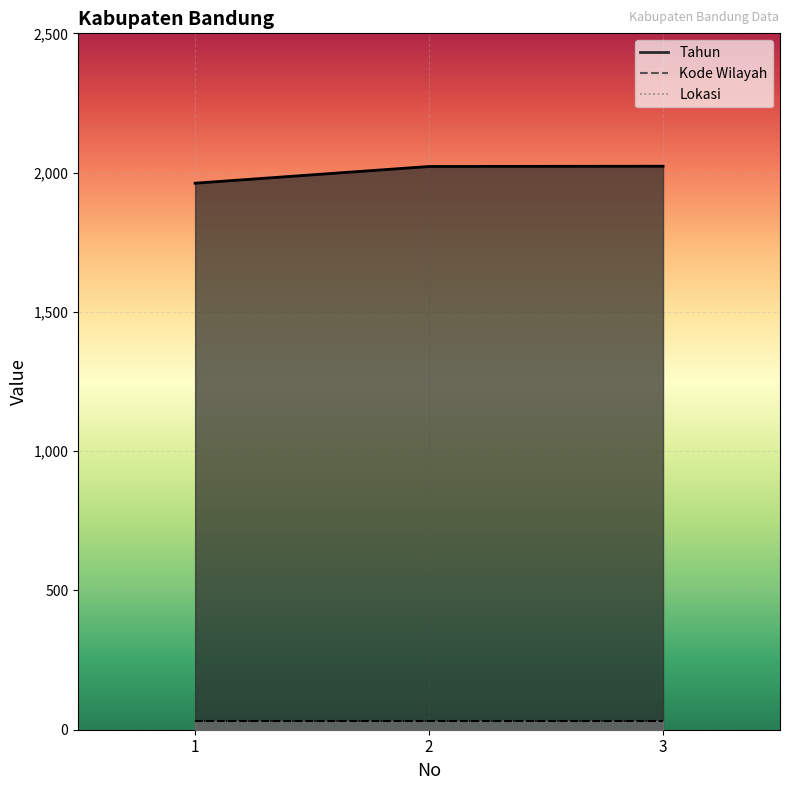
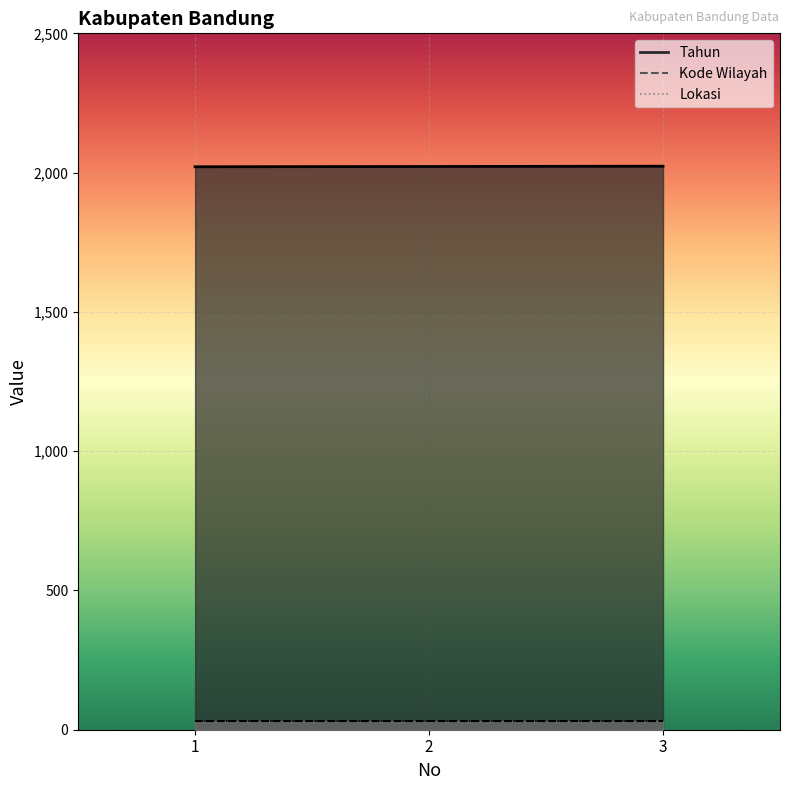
Tahun, 1: 1,960 -> 2,020
